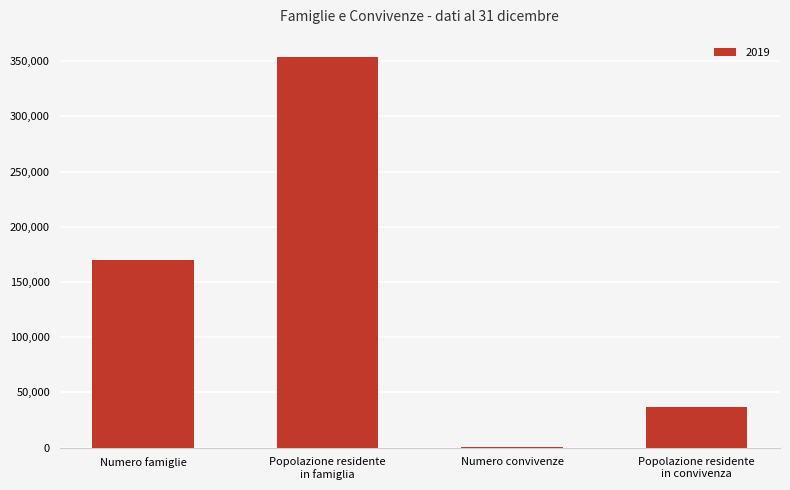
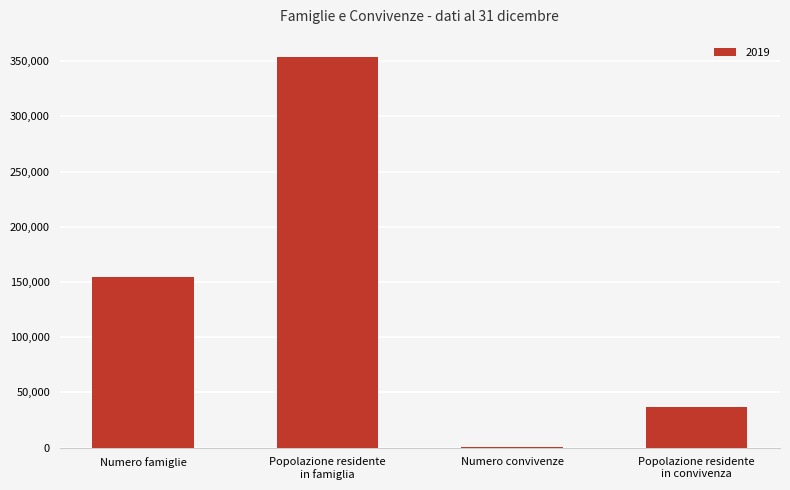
Numero famiglie: 170,000 -> 154,000
